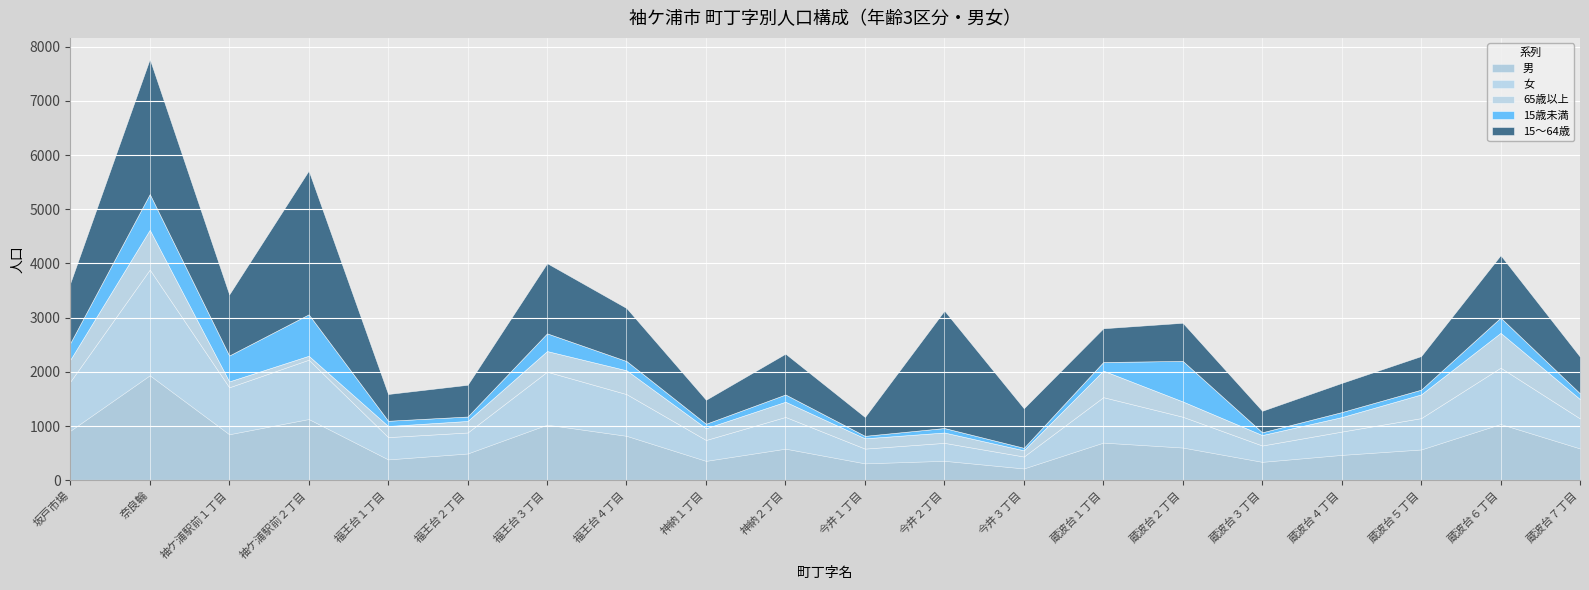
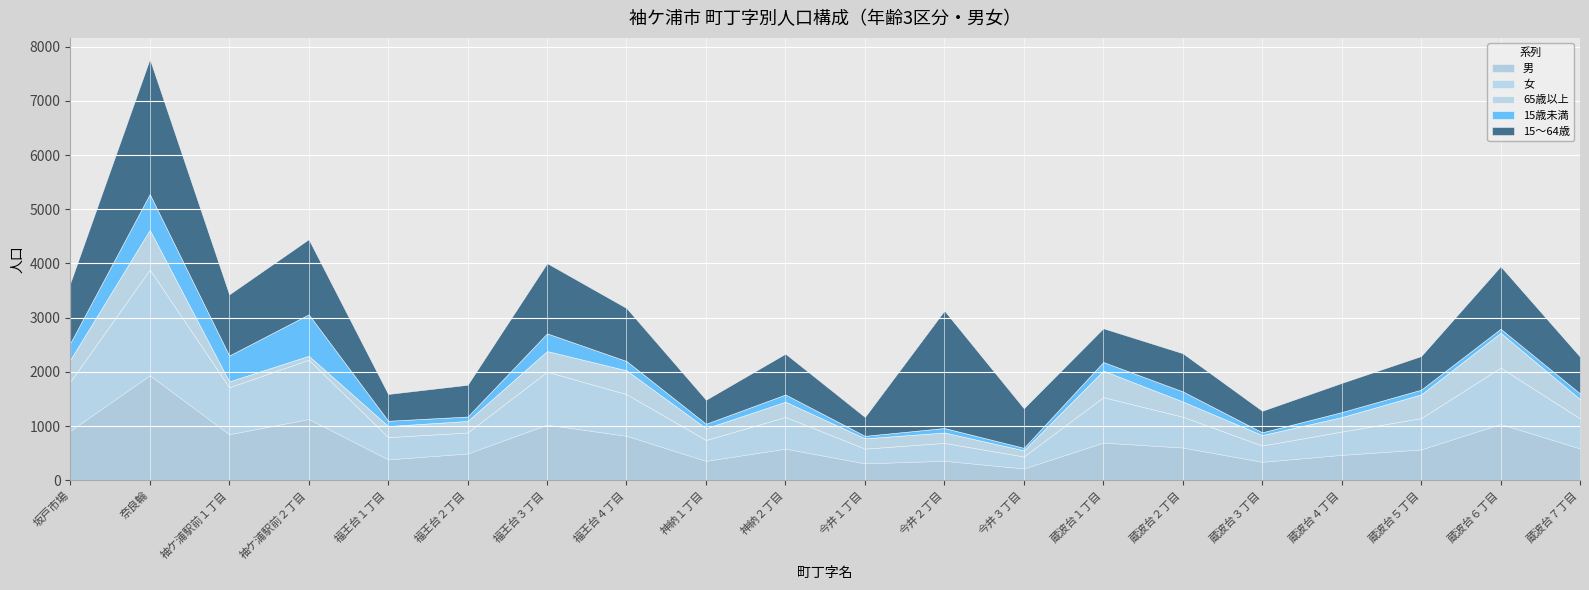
15～64歳, 袖ケ浦駅前２丁目: 2700 -> 1400
15歳未満, 蔵波台２丁目: 700 -> 200
15歳未満, 蔵波台６丁目: 300 -> 100
